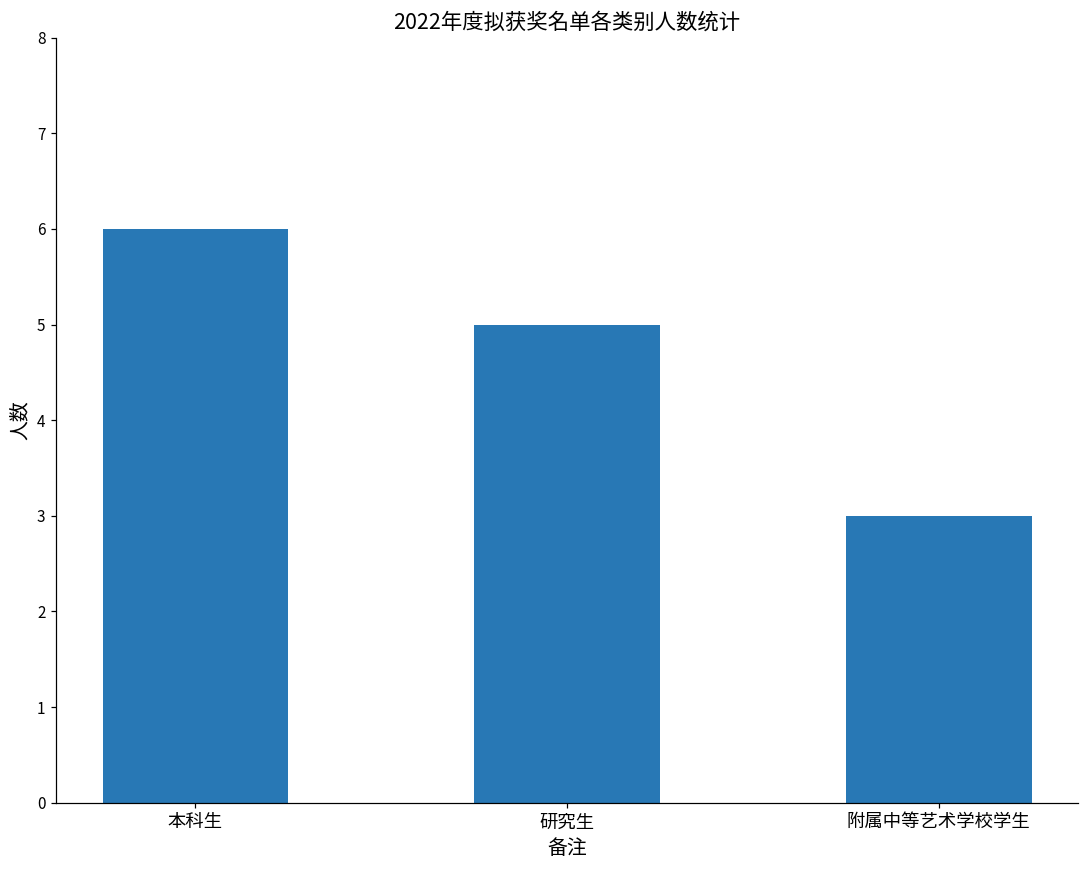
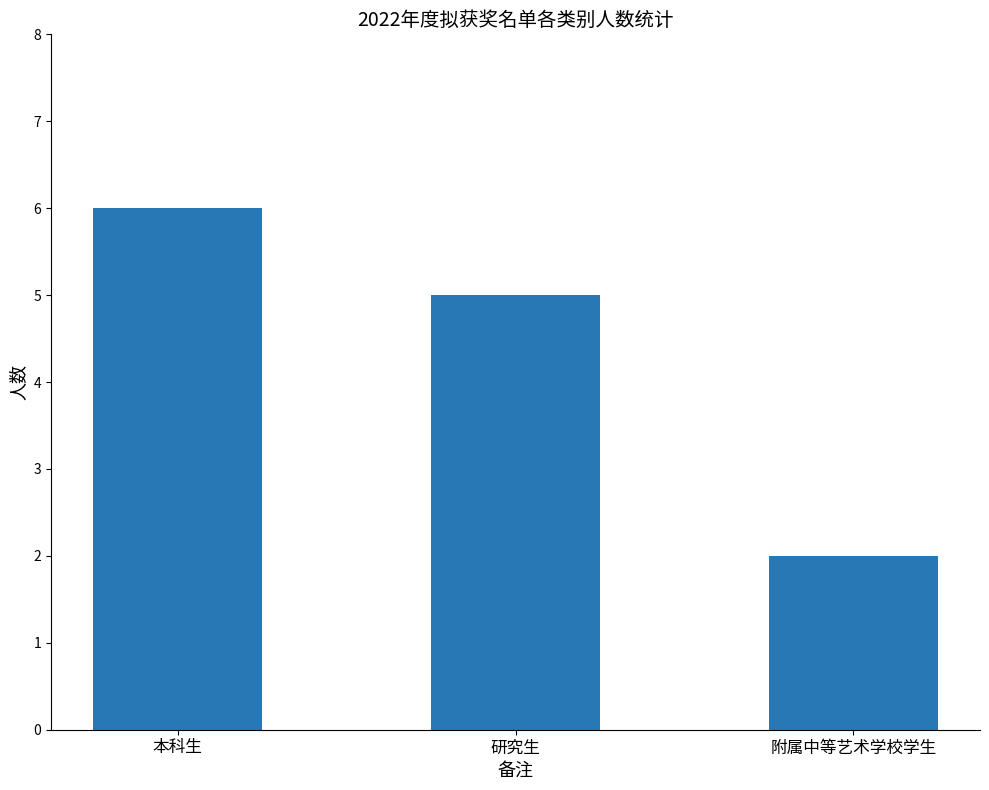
附属中等艺术学校学生: 3 -> 2
